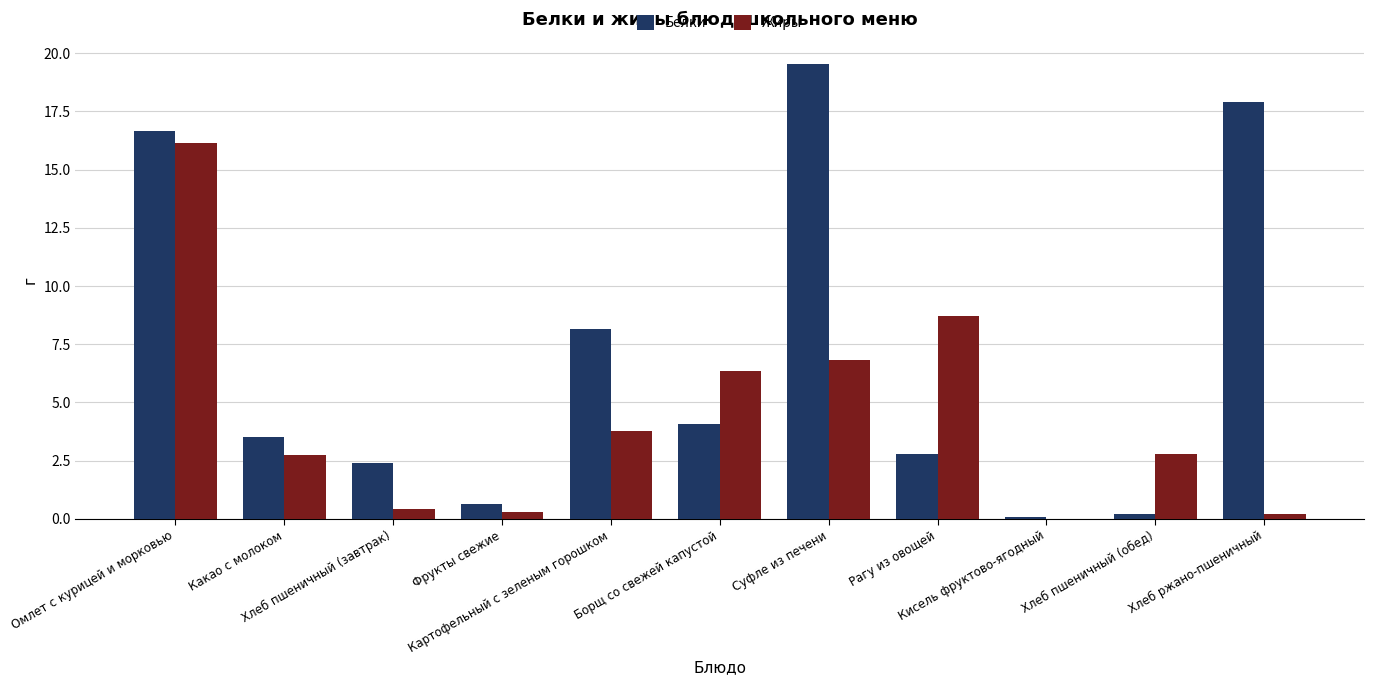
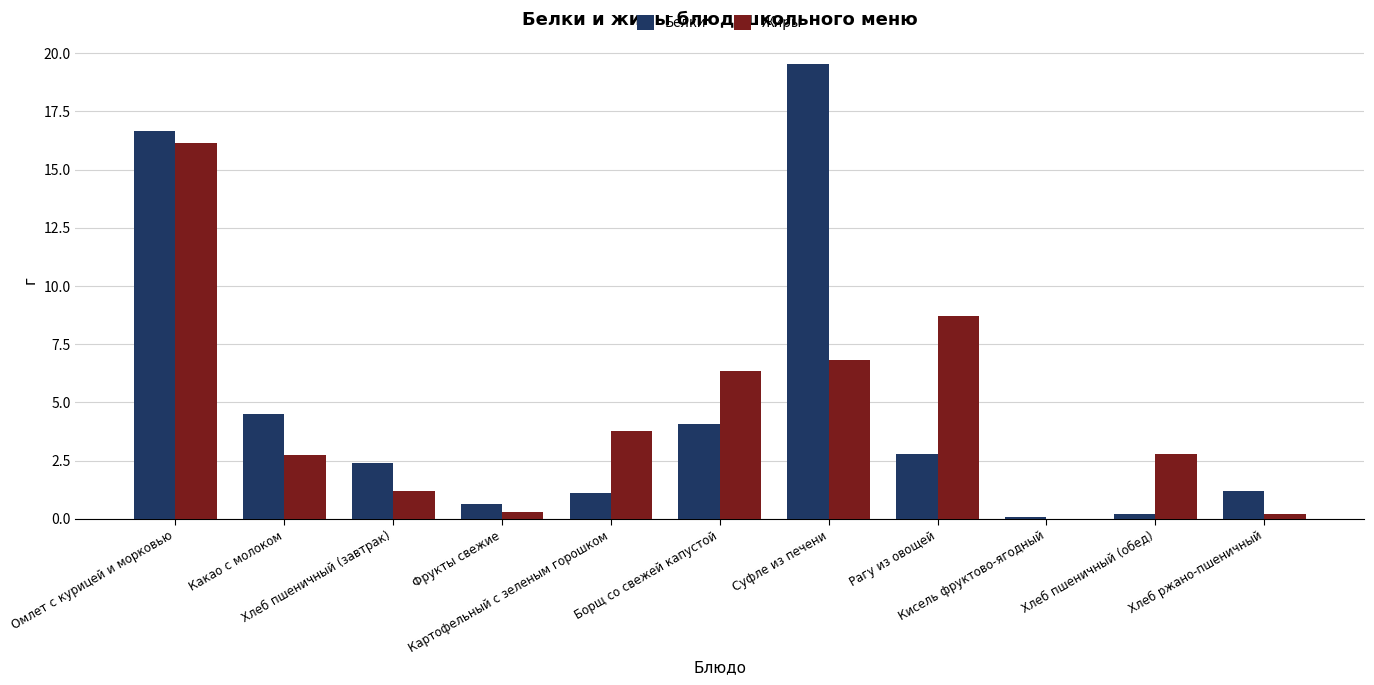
Белки, Какао с молоком: 3.5 -> 4.5
Жиры, Хлеб пшеничный (завтрак): 0.4 -> 1.2
Белки, Картофельный с зеленым горошком: 8.1 -> 1.1
Белки, Хлеб ржано-пшеничный: 17.9 -> 1.2
